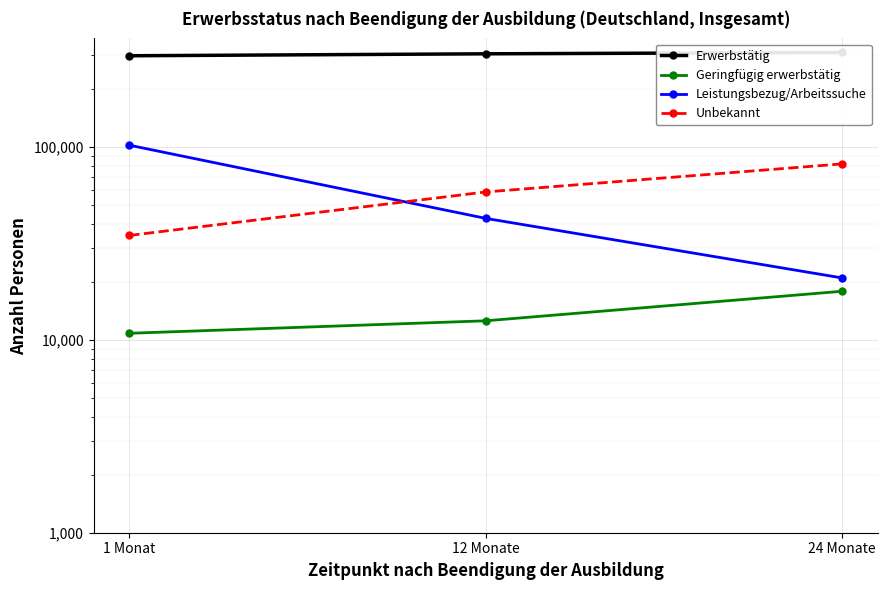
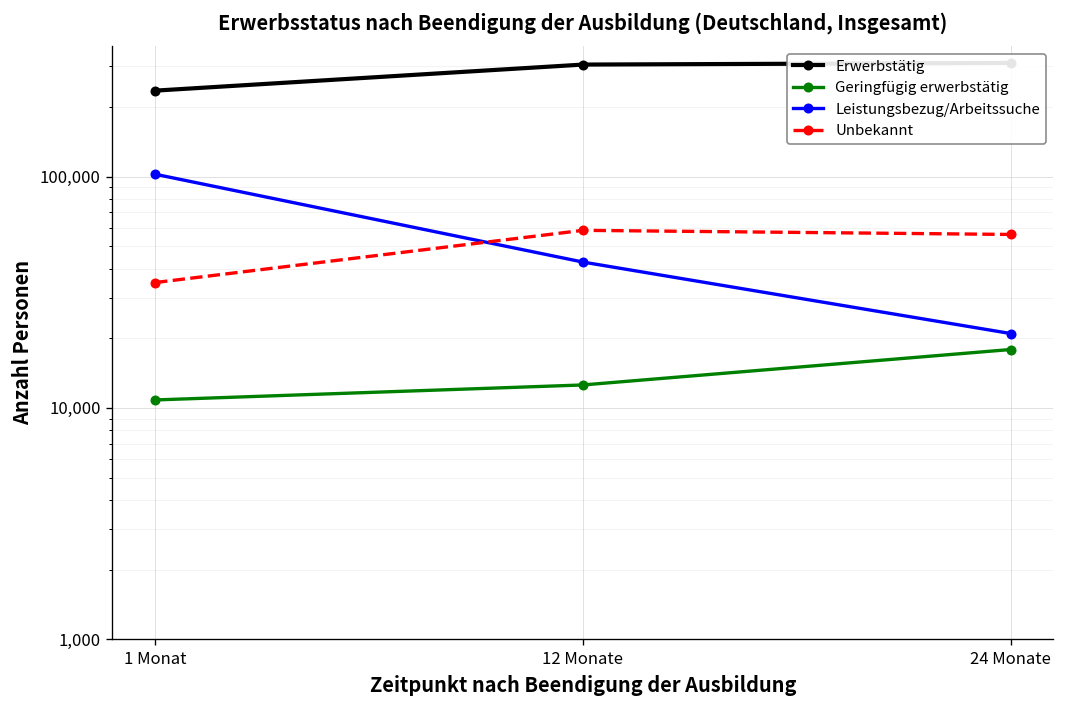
Erwerbstätig, 1 Monat: 300,000 -> 240,000
Unbekannt, 24 Monate: 82,000 -> 56,000
